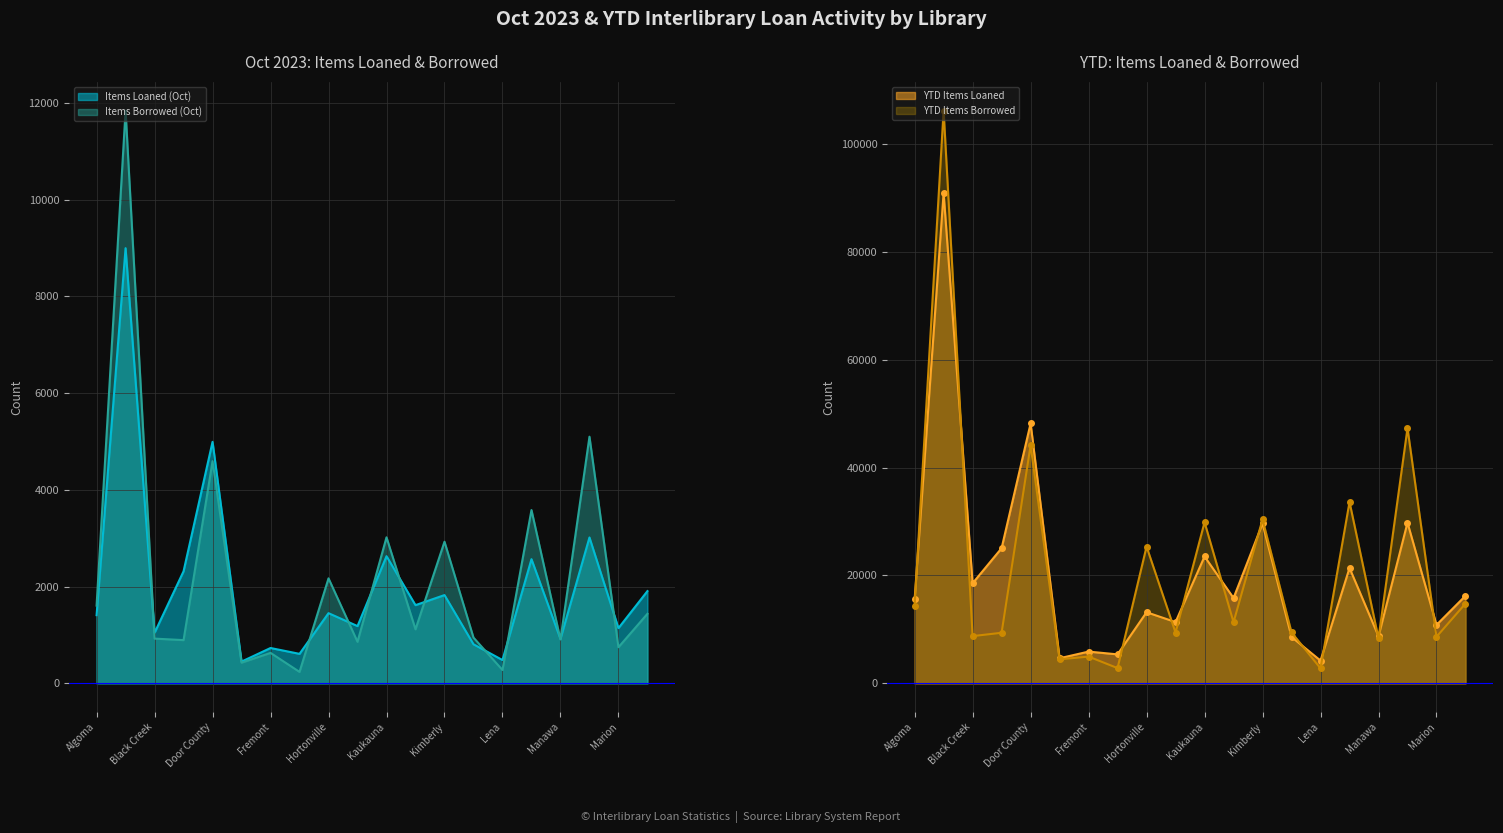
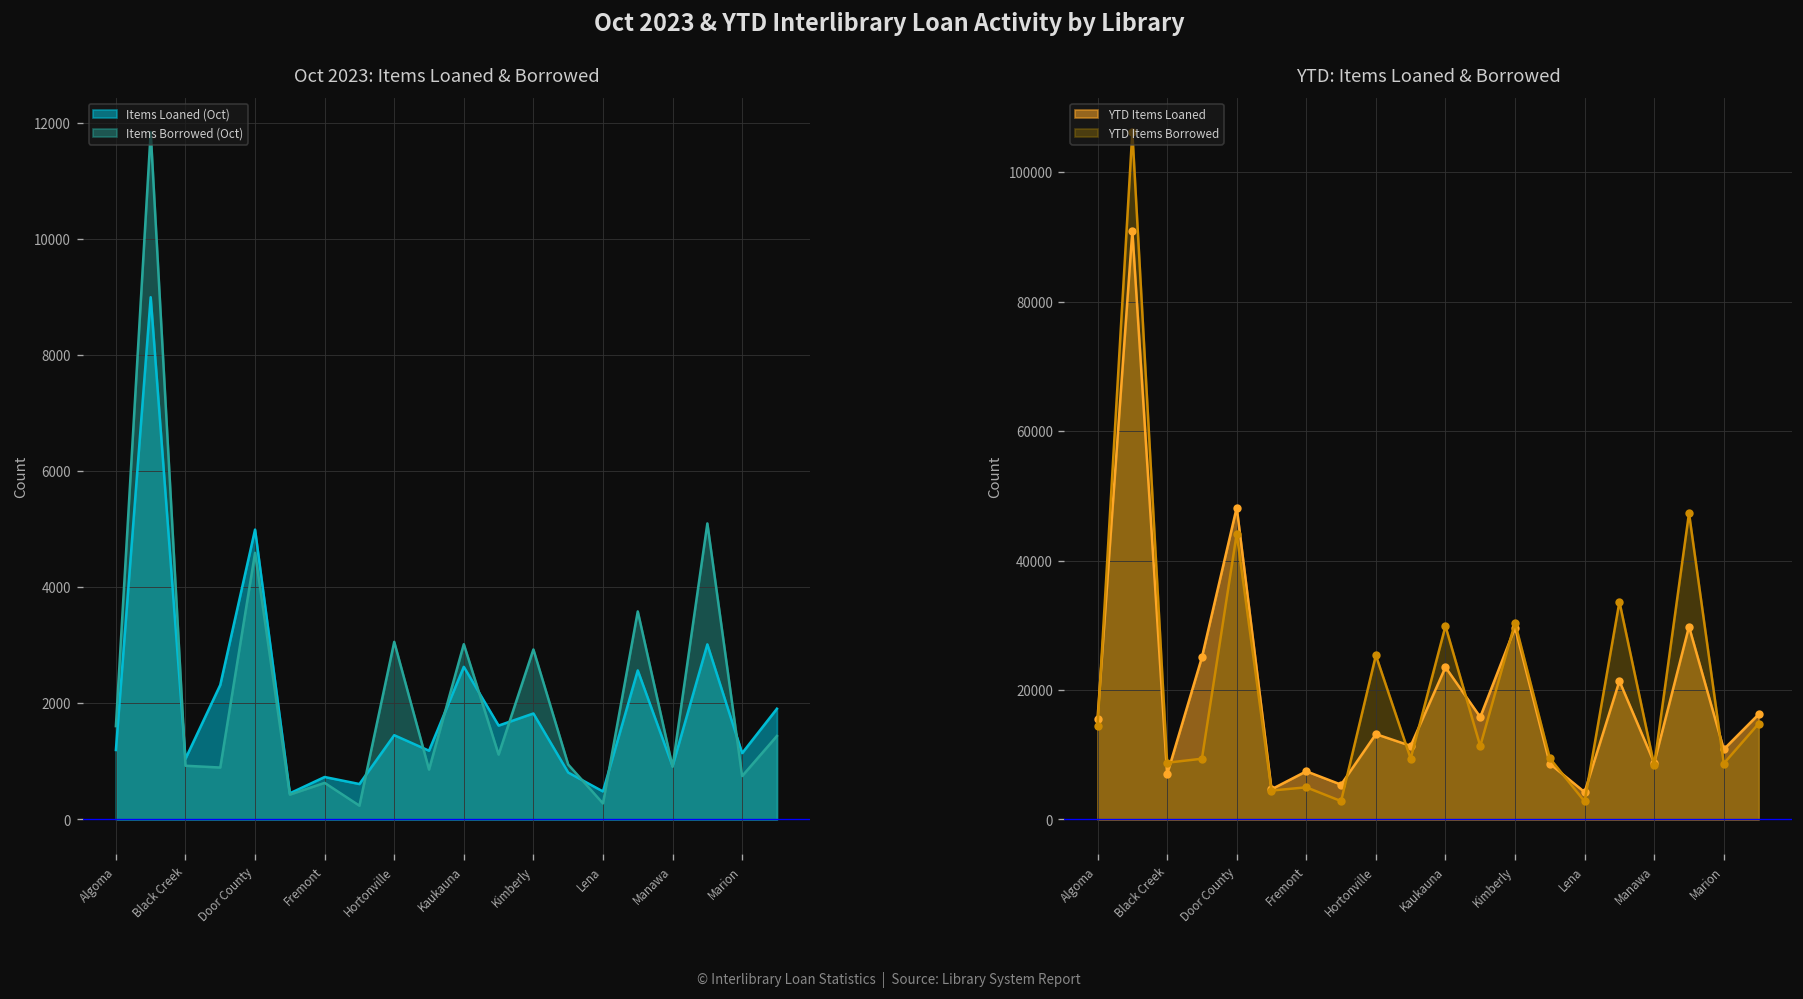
Oct 2023: Items Loaned & Borrowed, Items Loaned (Oct), Algoma: 1400 -> 1200
Oct 2023: Items Loaned & Borrowed, Items Borrowed (Oct), Hortonville: 2200 -> 3100
YTD: Items Loaned & Borrowed, YTD Items Loaned, Black Creek: 19000 -> 7000
YTD: Items Loaned & Borrowed, YTD Items Loaned, Fremont: 6000 -> 7000
